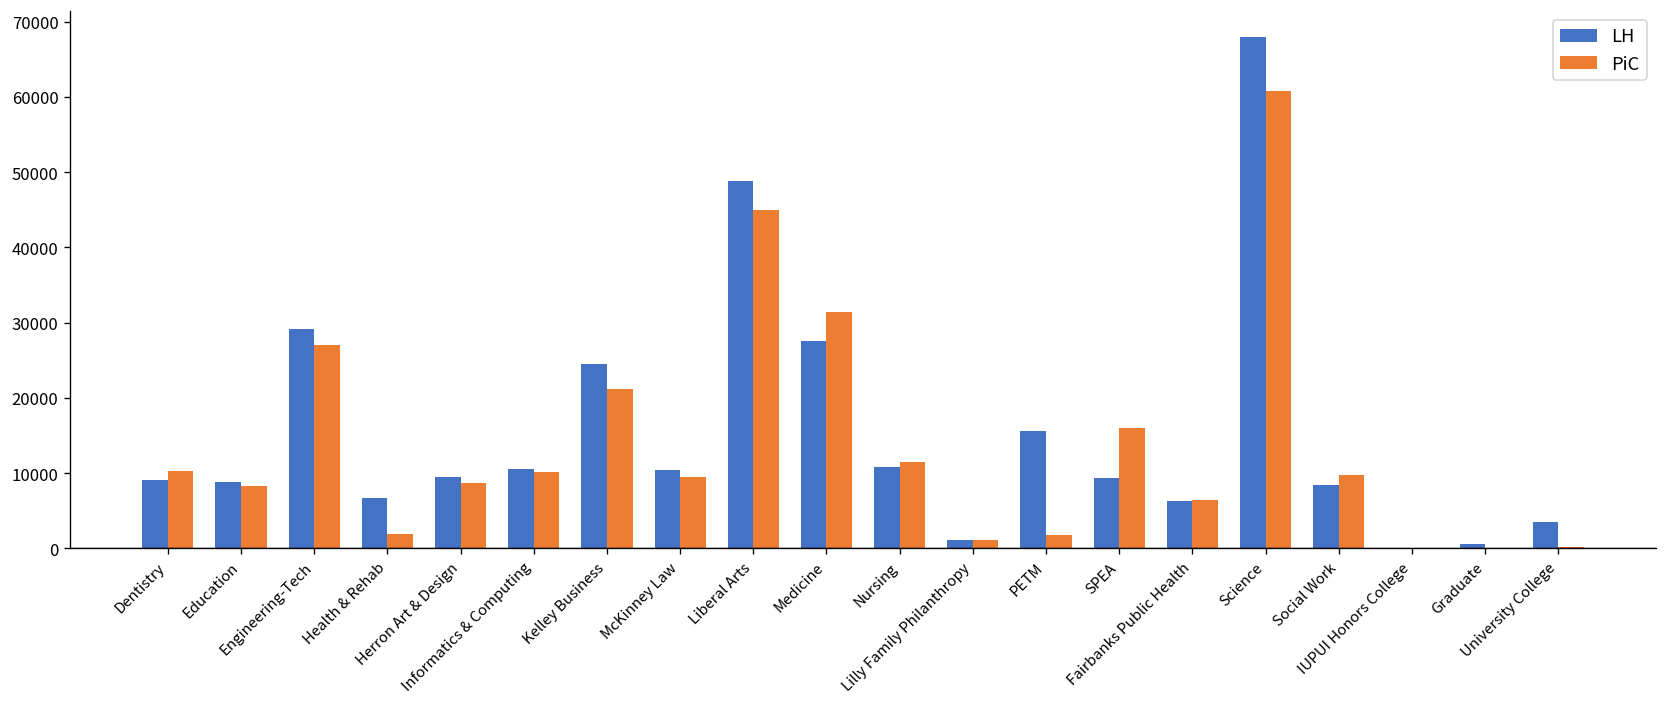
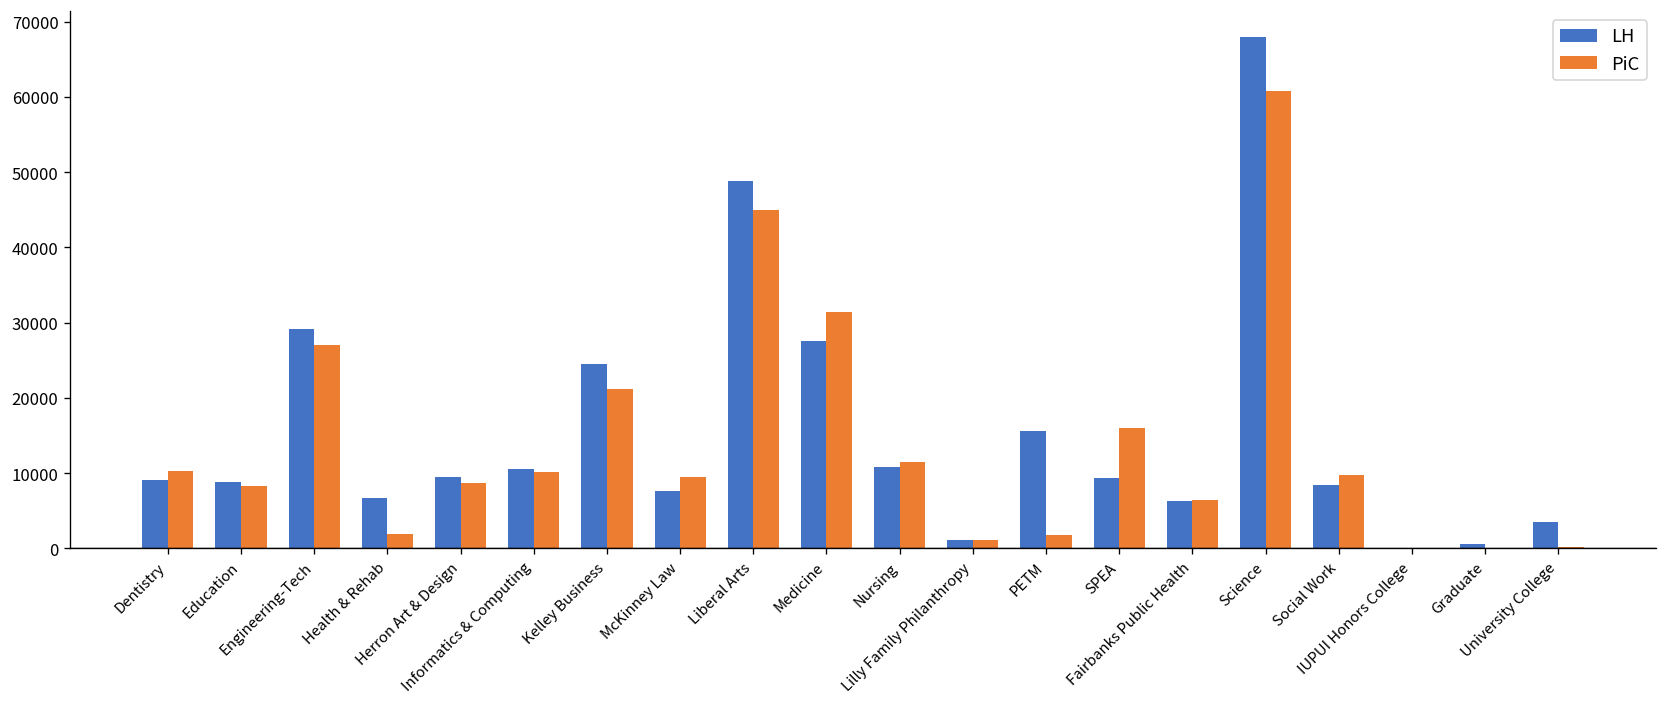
LH, McKinney Law: 10000 -> 8000
